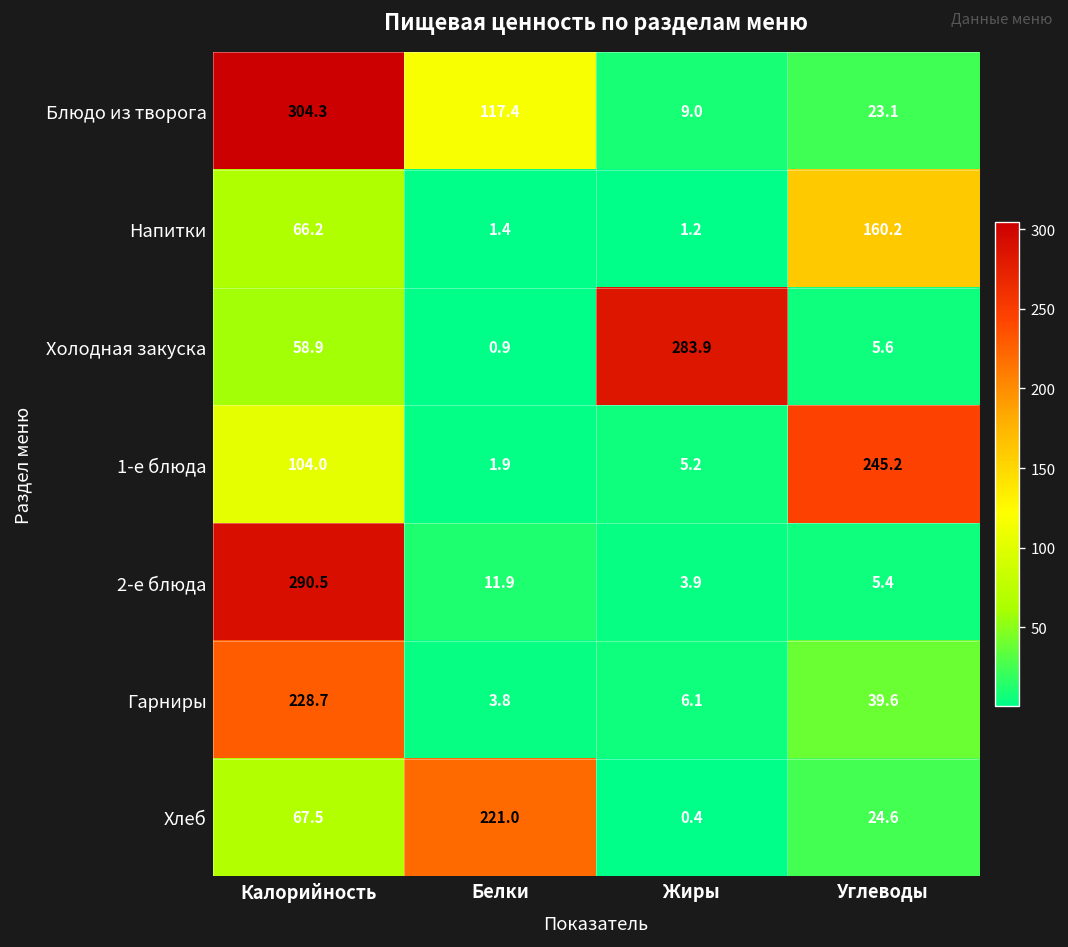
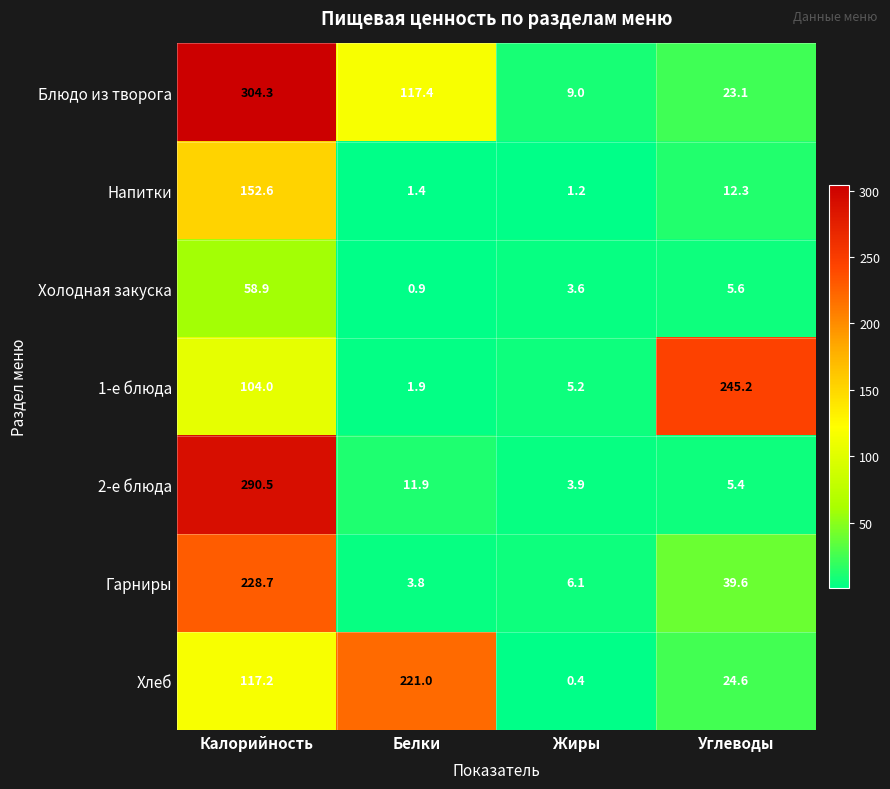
Напитки, Калорийность: 66.2 -> 152.6
Напитки, Углеводы: 160.2 -> 12.3
Холодная закуска, Жиры: 283.9 -> 3.6
Хлеб, Калорийность: 67.5 -> 117.2
